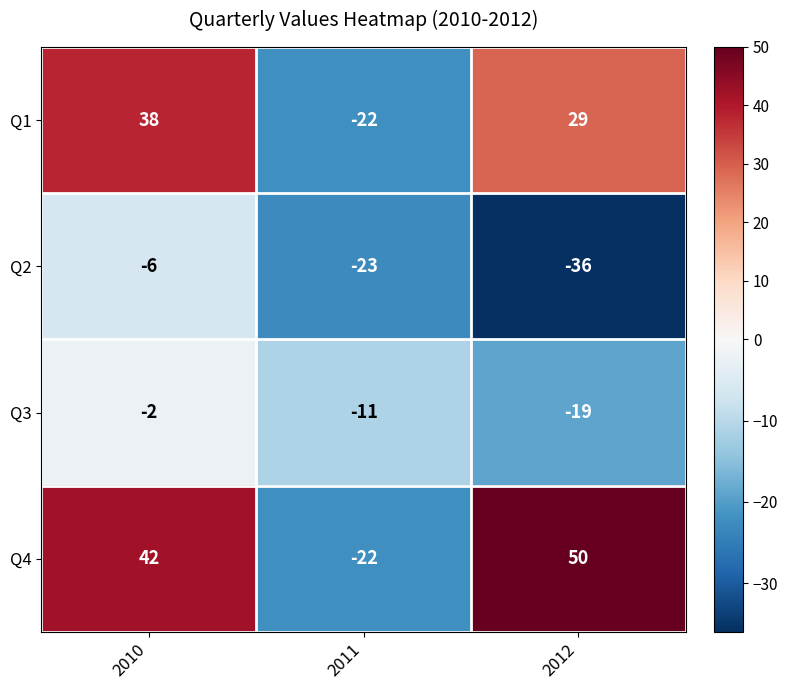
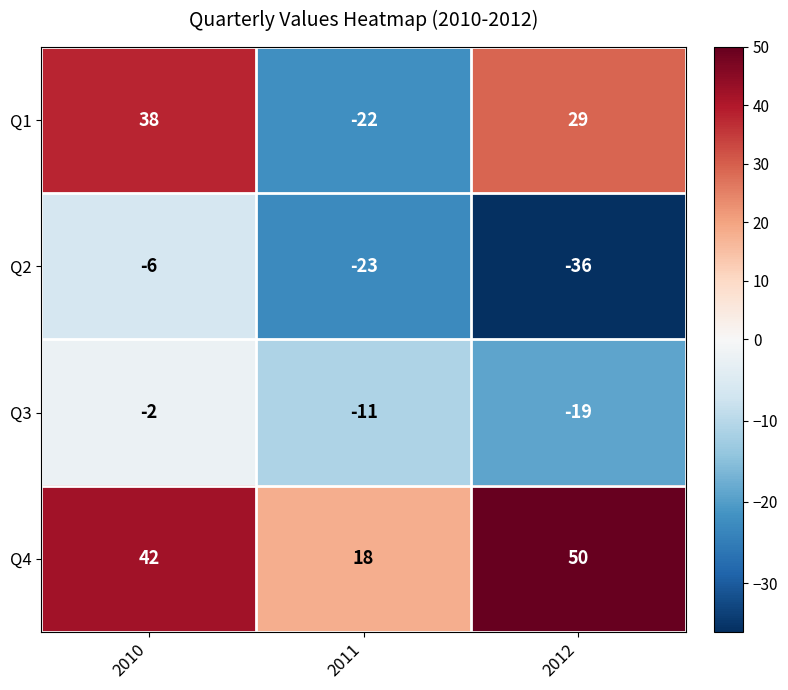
Q4, 2011: -22 -> 18
